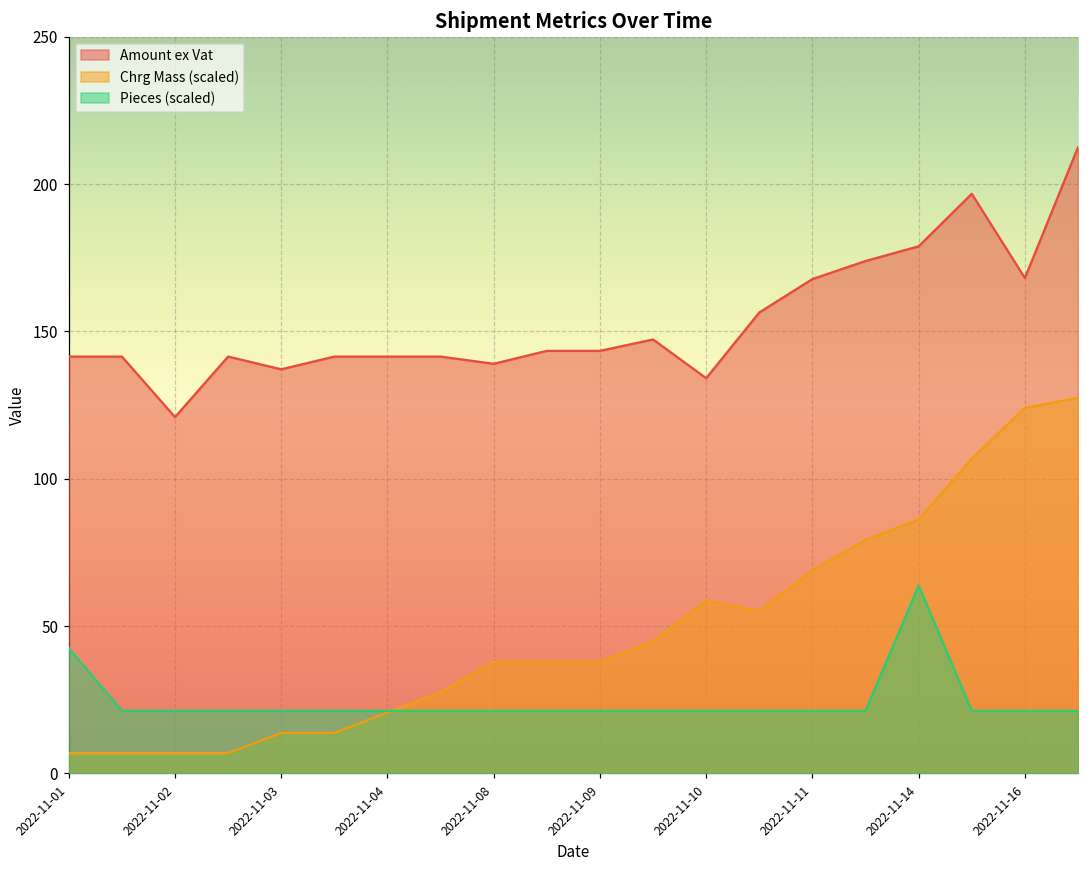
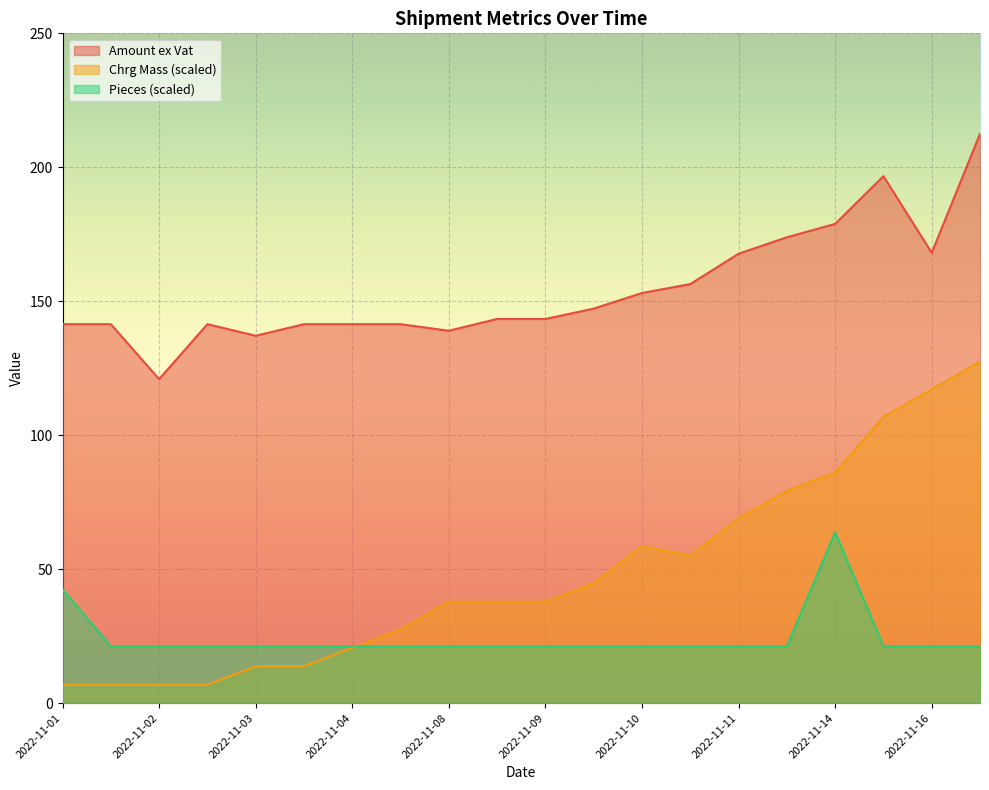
Amount ex Vat, 2022-11-10: 134 -> 153
Chrg Mass (scaled), 2022-11-16: 124 -> 117
